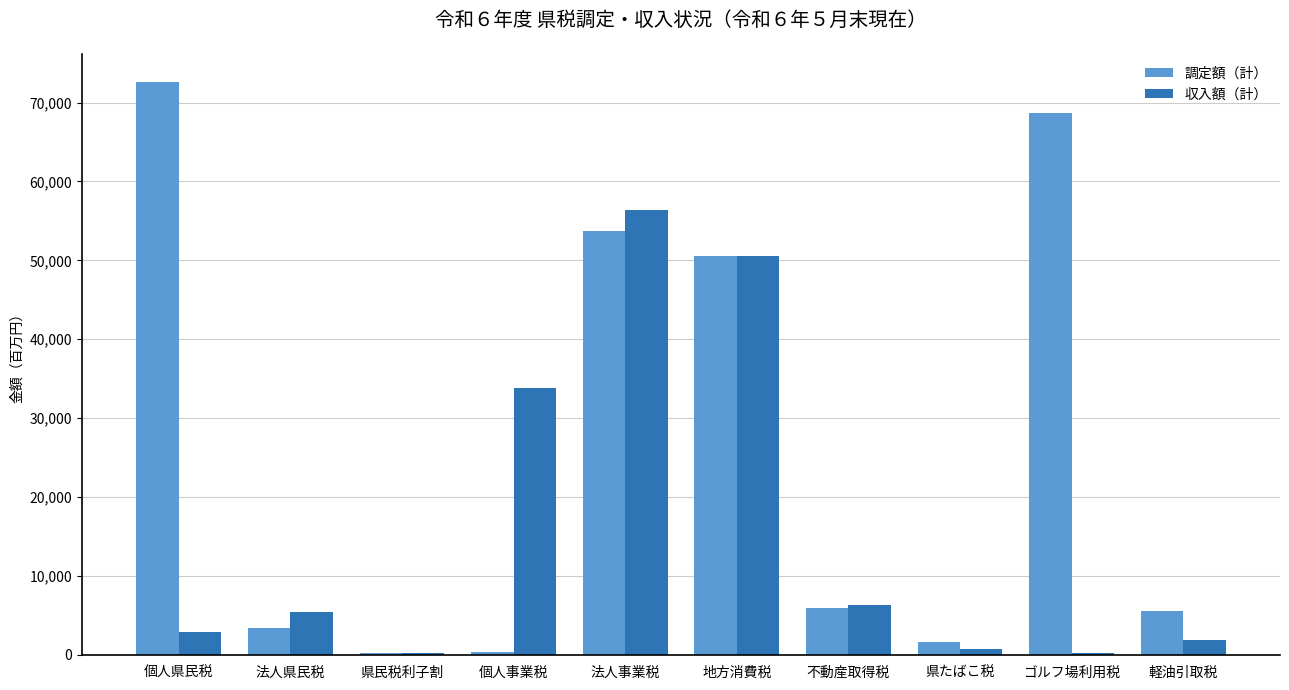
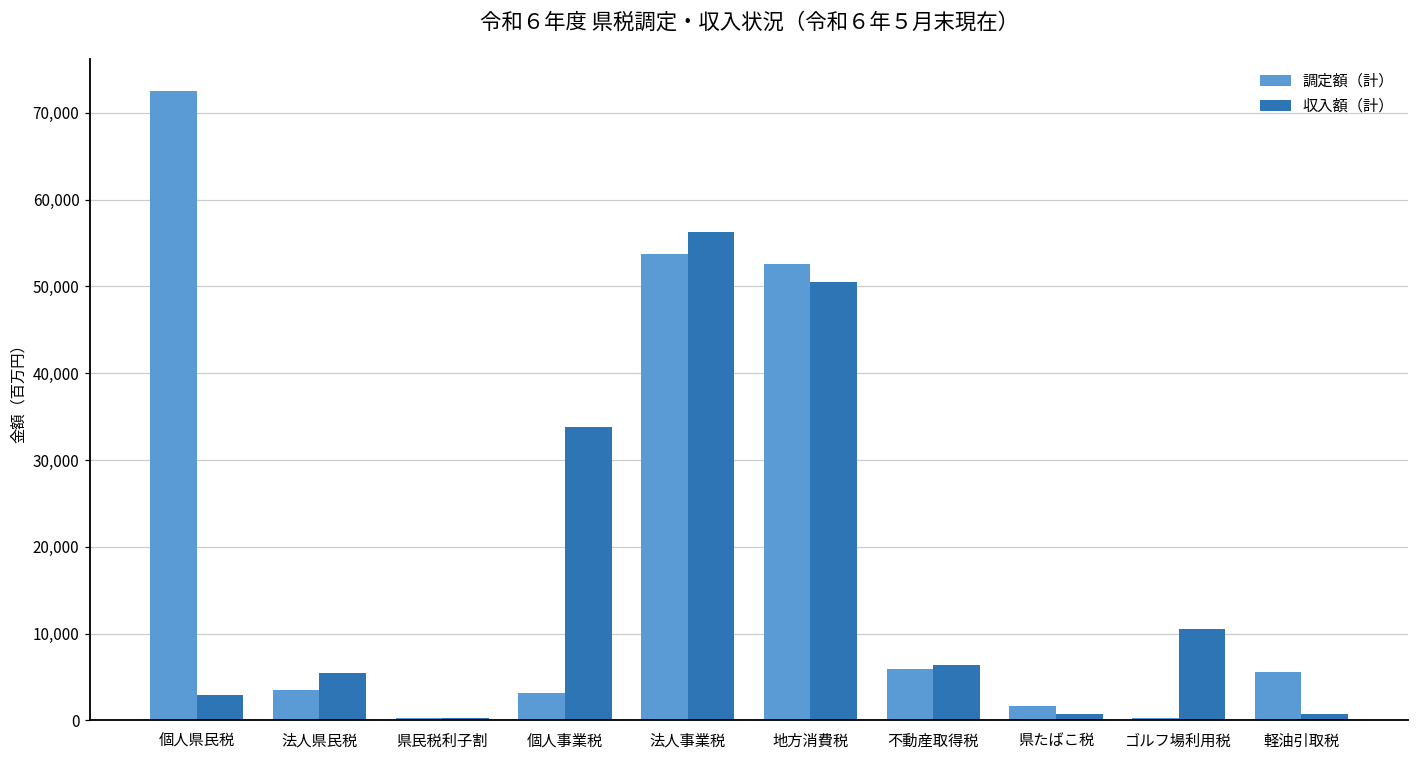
調定額（計）, 個人事業税: 0 -> 3,000
調定額（計）, 地方消費税: 51,000 -> 53,000
調定額（計）, ゴルフ場利用税: 69,000 -> 0
収入額（計）, ゴルフ場利用税: 0 -> 11,000
収入額（計）, 軽油引取税: 2,000 -> 1,000
